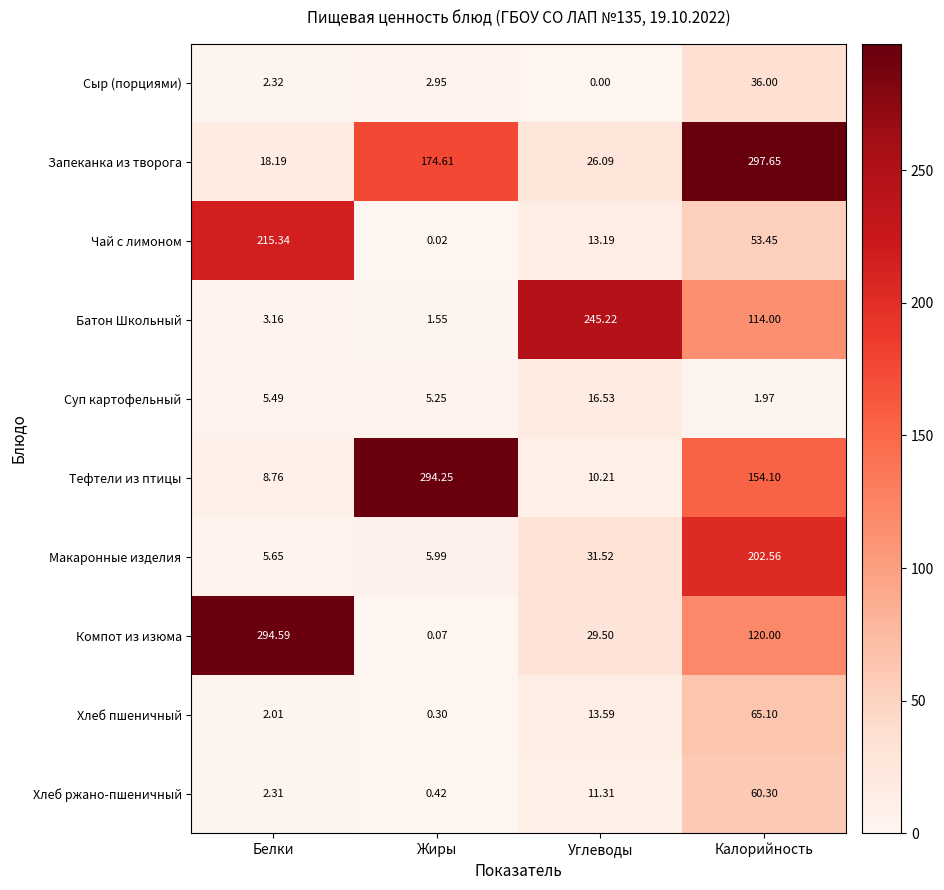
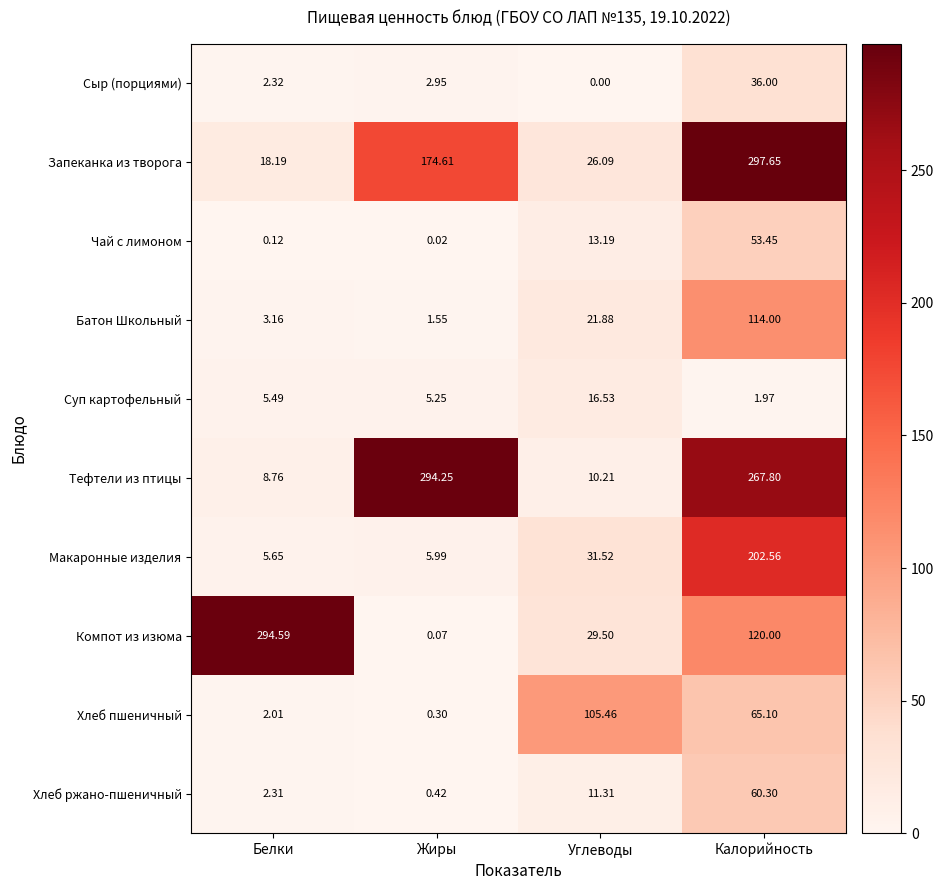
Чай с лимоном, Белки: 215.34 -> 0.12
Батон Школьный, Углеводы: 245.22 -> 21.88
Тефтели из птицы, Калорийность: 154.10 -> 267.80
Хлеб пшеничный, Углеводы: 13.59 -> 105.46
